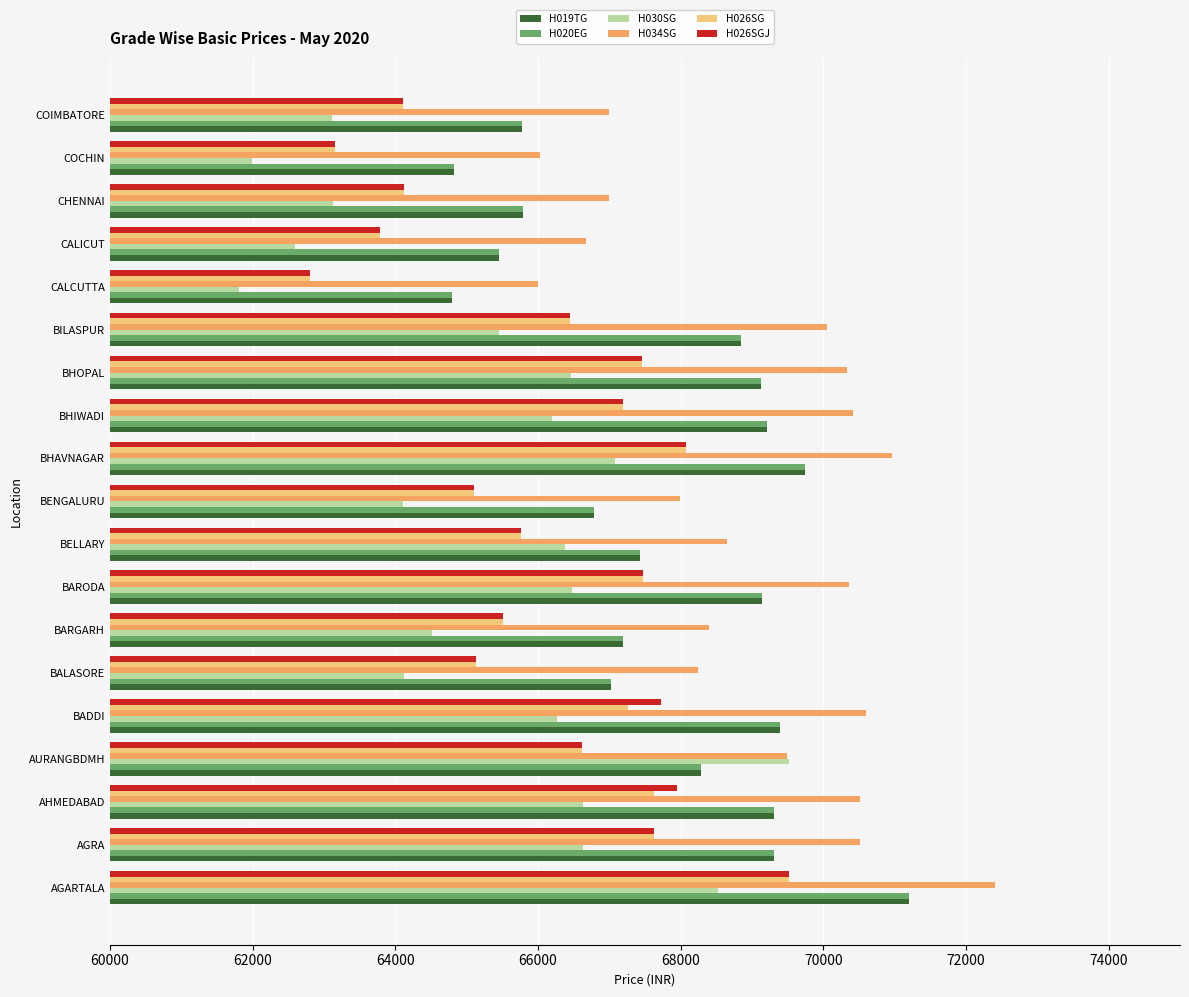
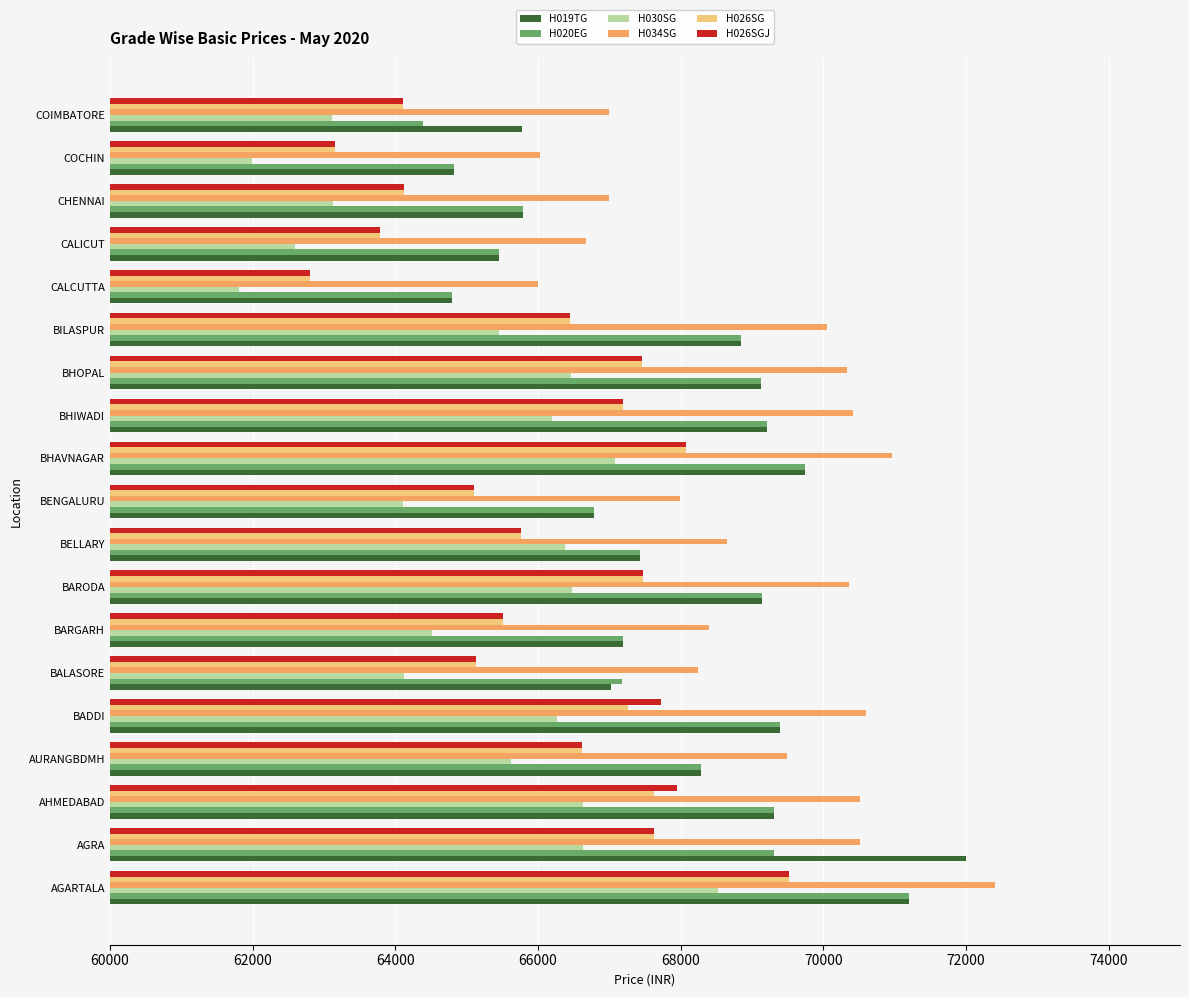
H020EG, COIMBATORE: 65800 -> 64400
H020EG, BALASORE: 67000 -> 67200
H030SG, AURANGBDMH: 69500 -> 65600
H019TG, AGRA: 69300 -> 72000
